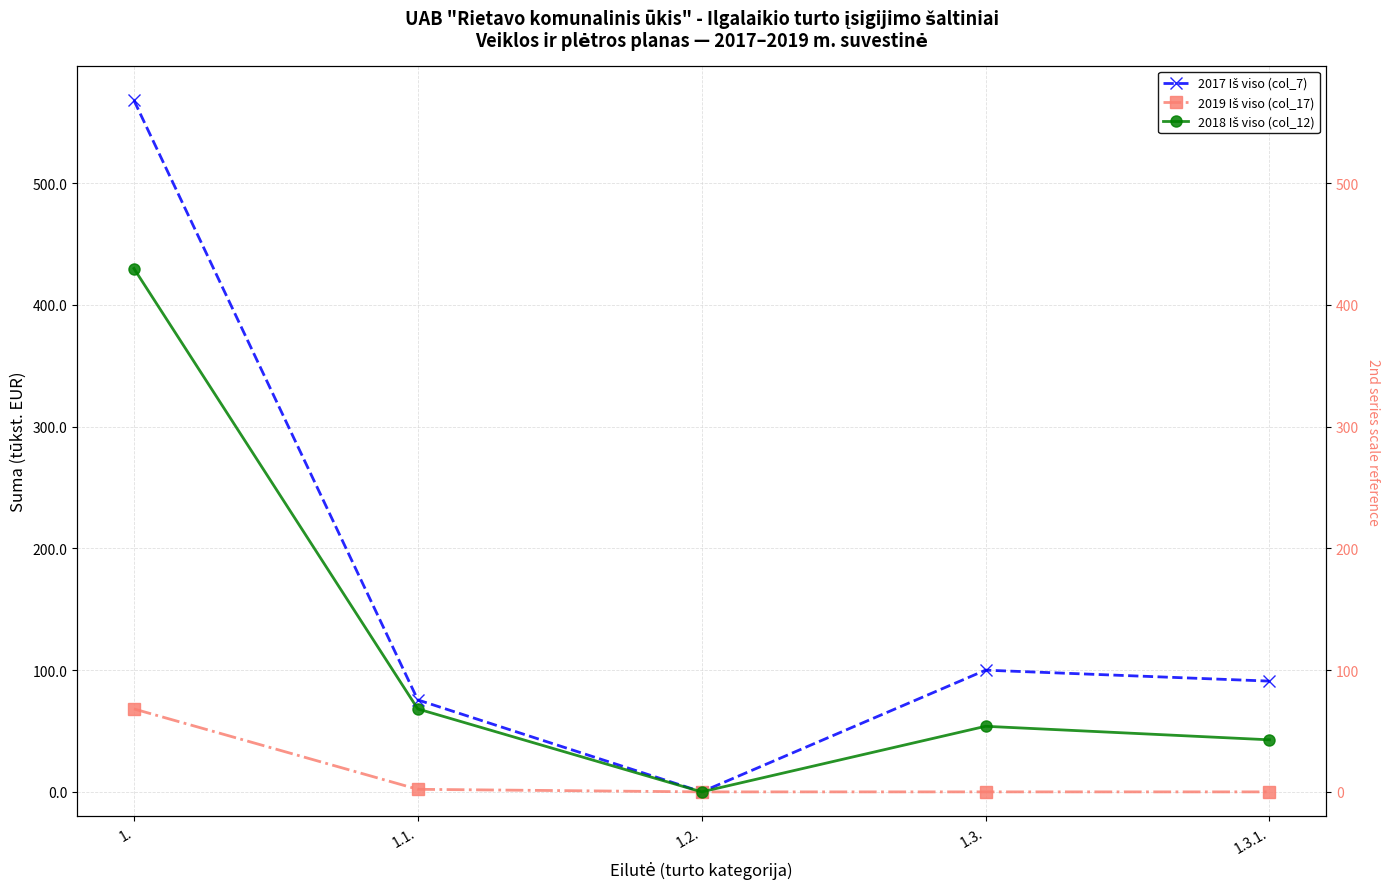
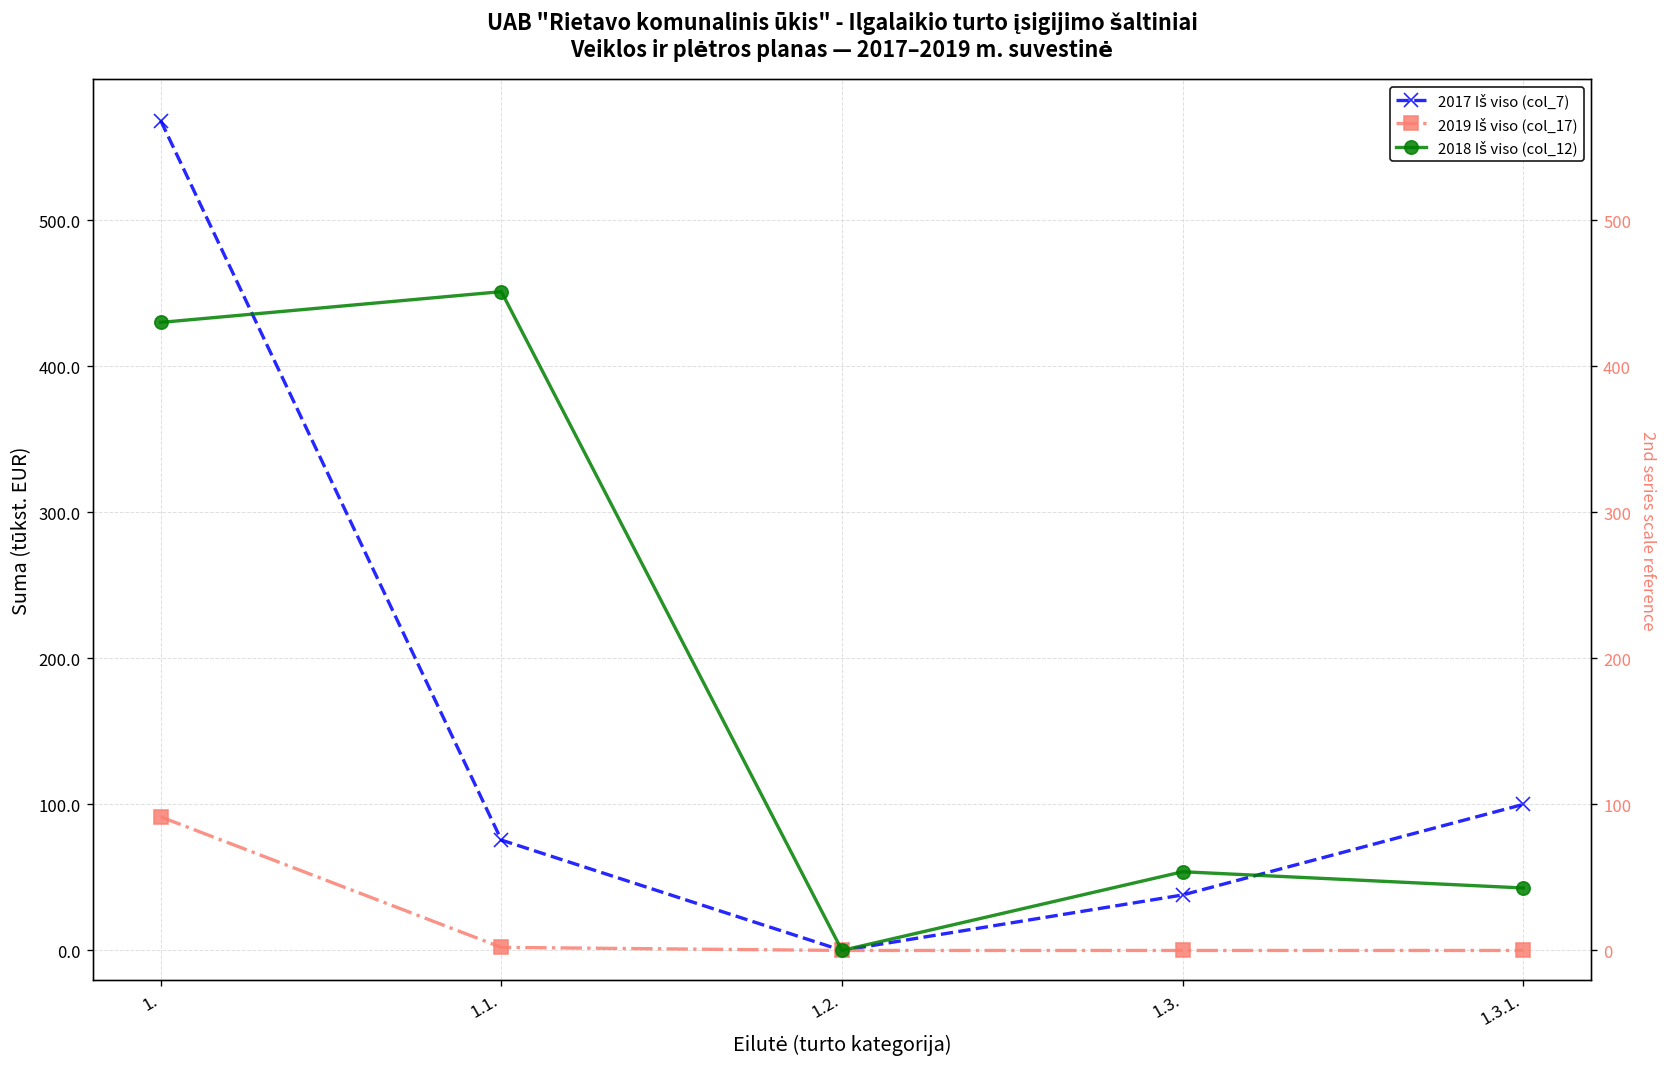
2019 Iš viso (col_17), 1.: 68 -> 91
2018 Iš viso (col_12), 1.1.: 68 -> 451
2017 Iš viso (col_7), 1.3.: 100 -> 38
2017 Iš viso (col_7), 1.3.1.: 91 -> 100
